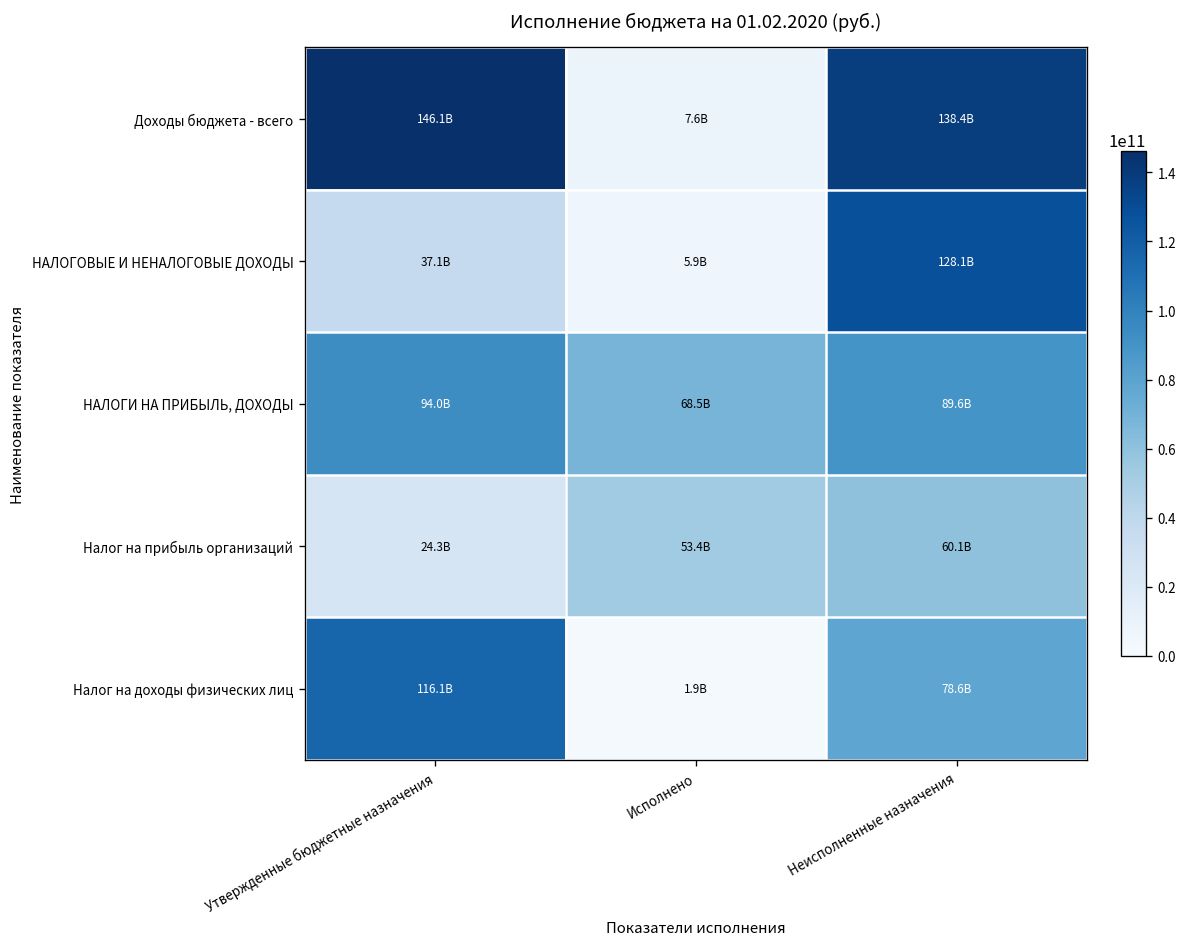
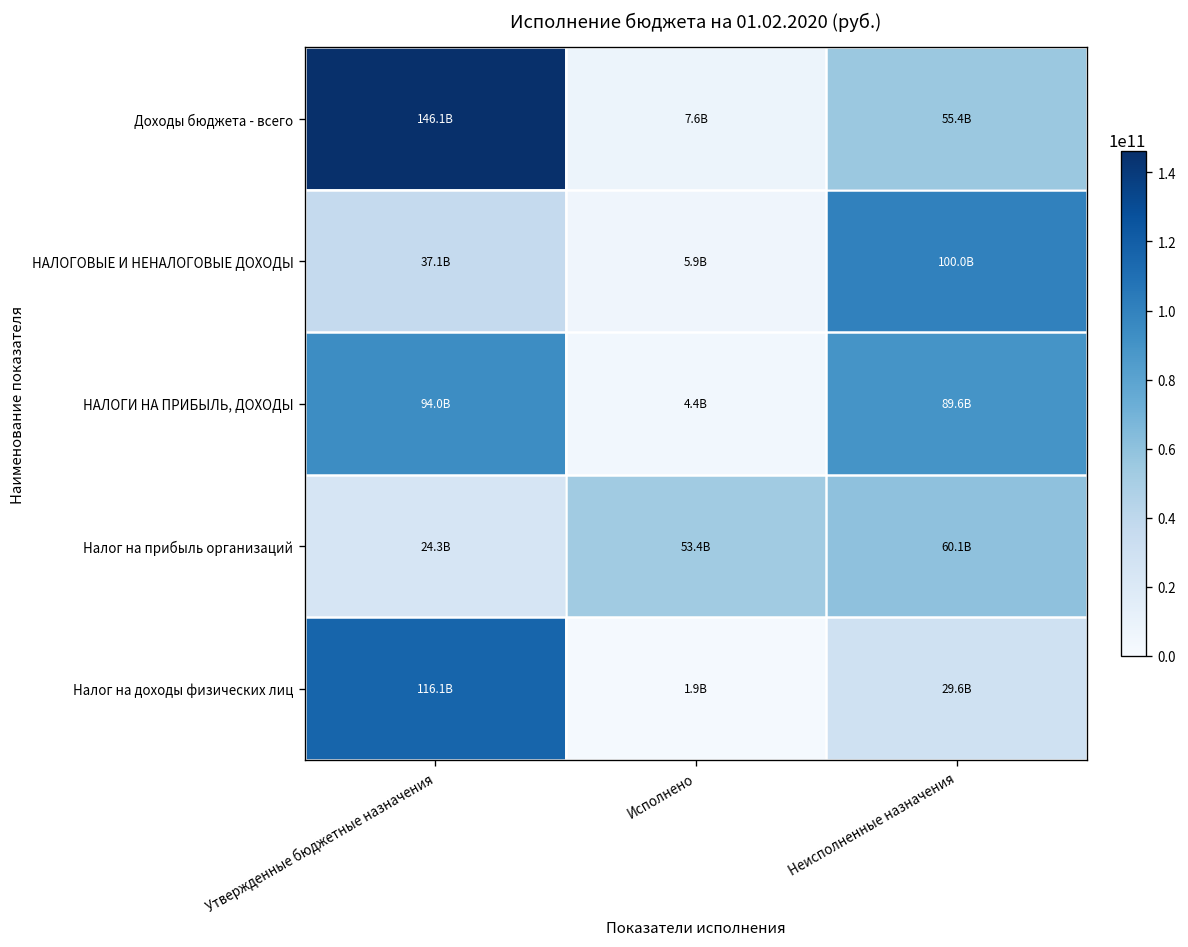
Доходы бюджета - всего, Неисполненные назначения: 138.4B -> 55.4B
НАЛОГОВЫЕ И НЕНАЛОГОВЫЕ ДОХОДЫ, Неисполненные назначения: 128.1B -> 100.0B
НАЛОГИ НА ПРИБЫЛЬ, ДОХОДЫ, Исполнено: 68.5B -> 4.4B
Налог на доходы физических лиц, Неисполненные назначения: 78.6B -> 29.6B
